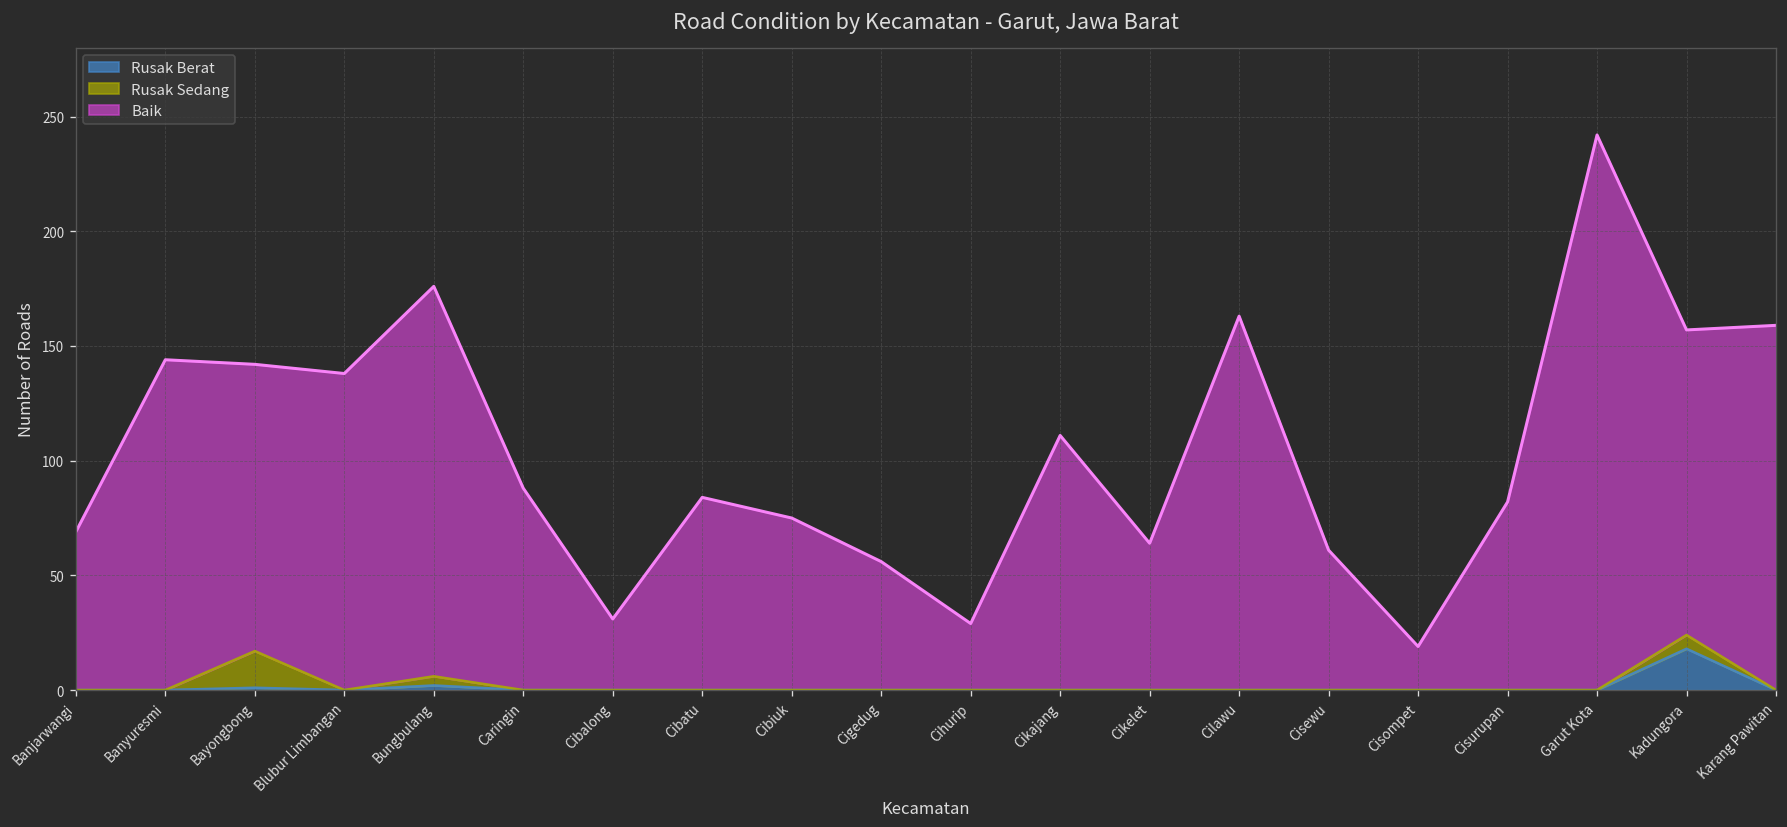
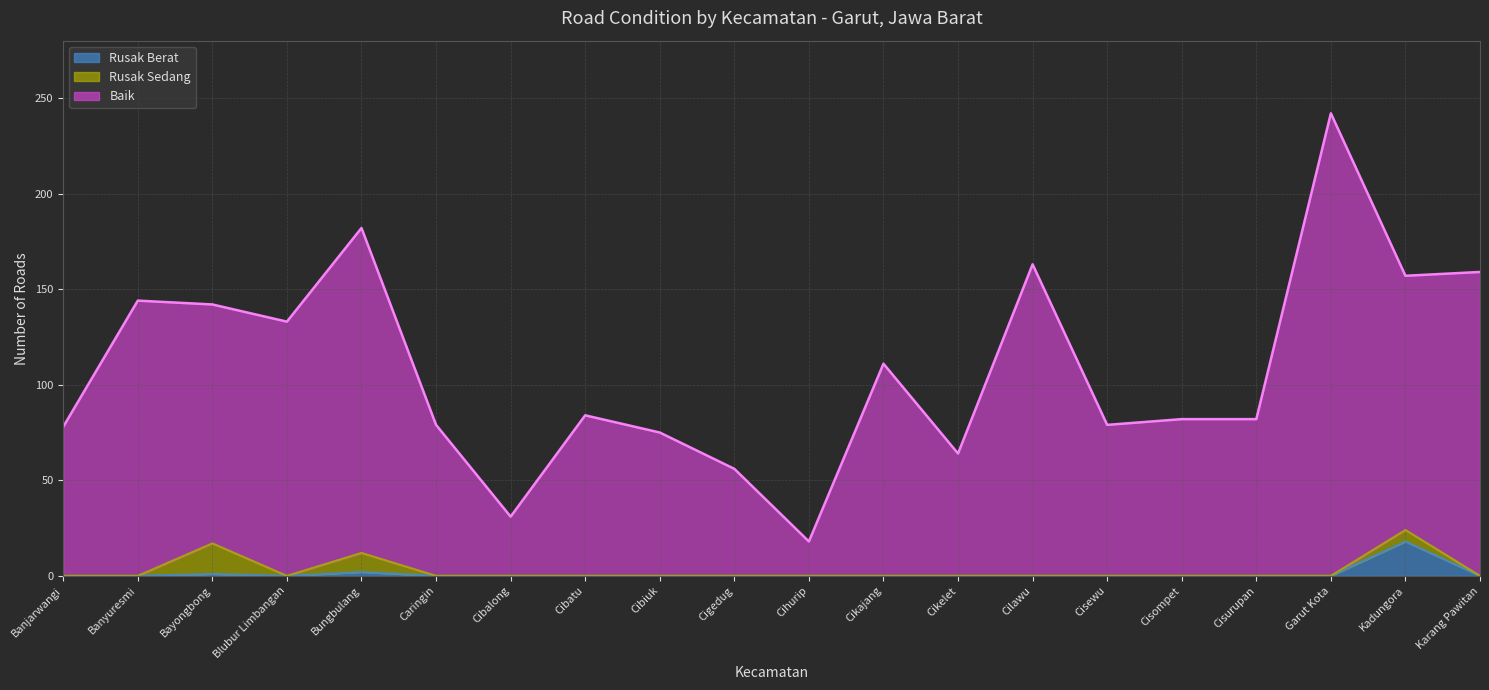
Baik, Banjarwangi: 69 -> 78
Baik, Blubur Limbangan: 138 -> 133
Rusak Sedang, Bungbulang: 4 -> 10
Baik, Caringin: 88 -> 79
Baik, Cihurip: 29 -> 18
Baik, Cisewu: 61 -> 79
Baik, Cisompet: 19 -> 82
